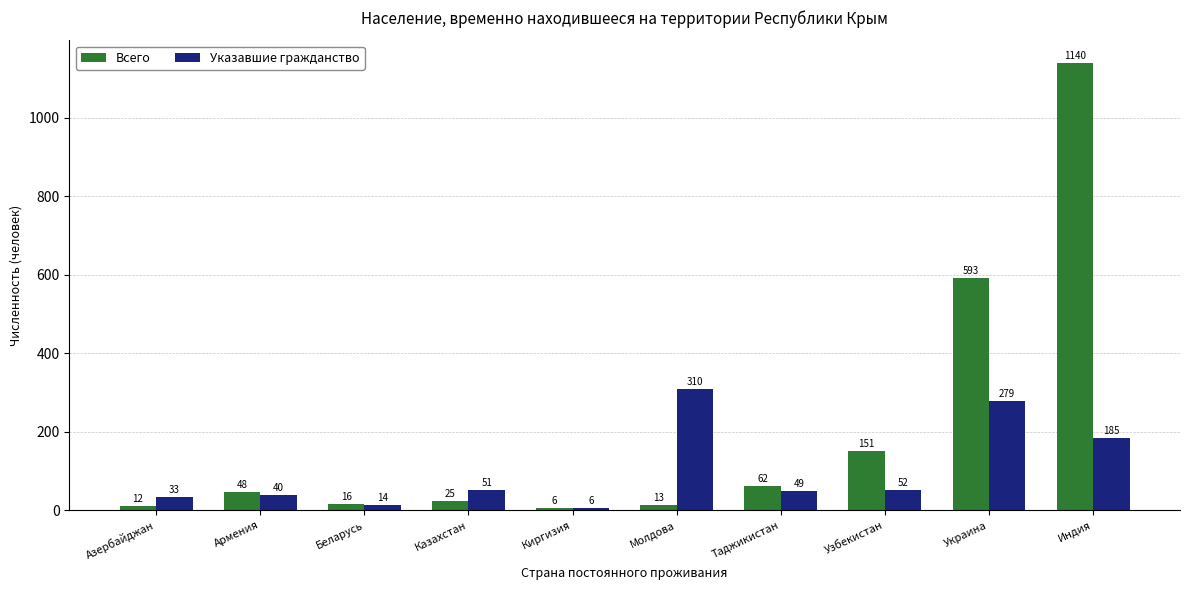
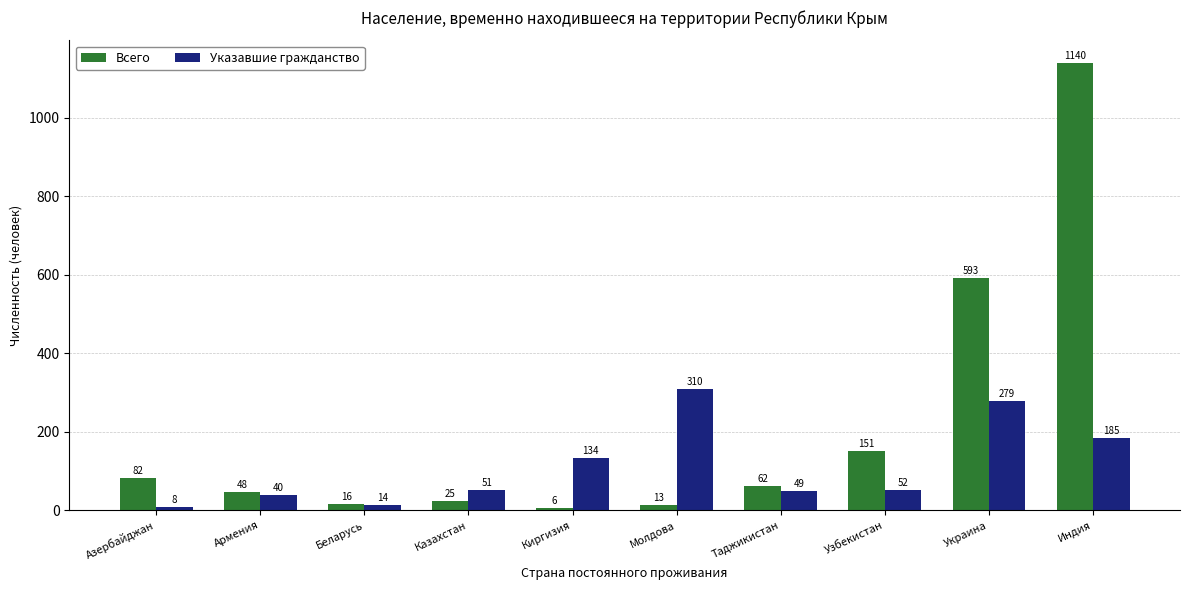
Всего, Азербайджан: 12 -> 82
Указавшие гражданство, Азербайджан: 33 -> 8
Указавшие гражданство, Киргизия: 6 -> 134
